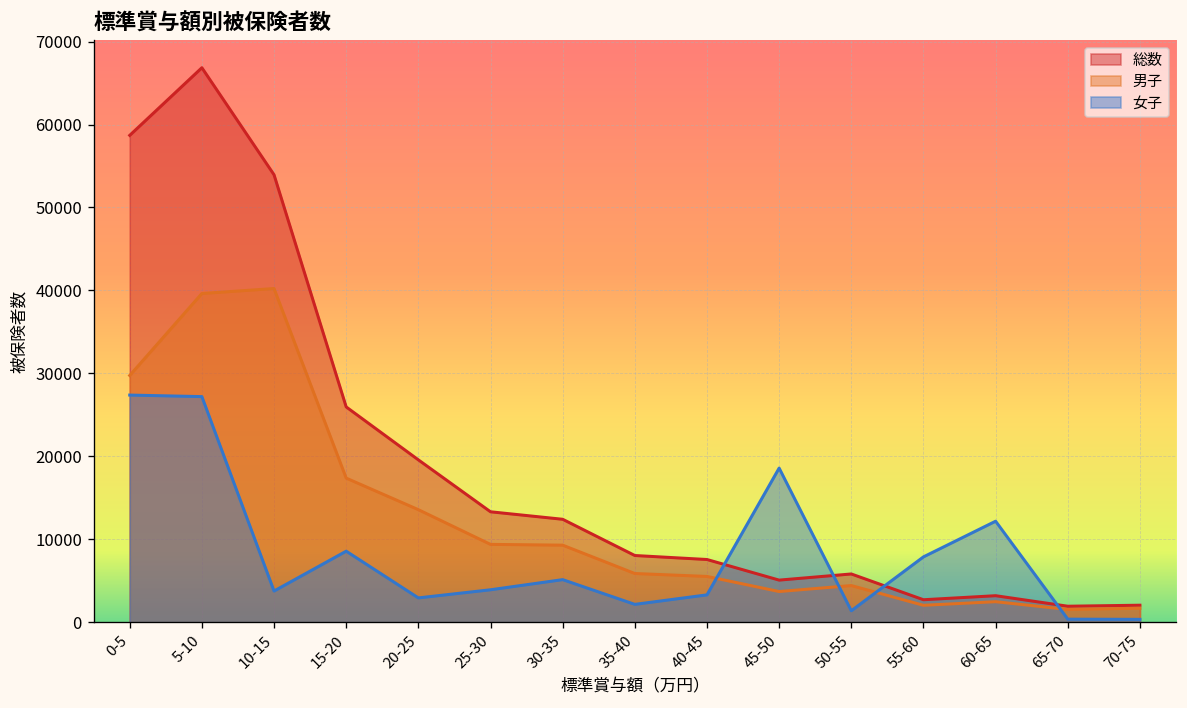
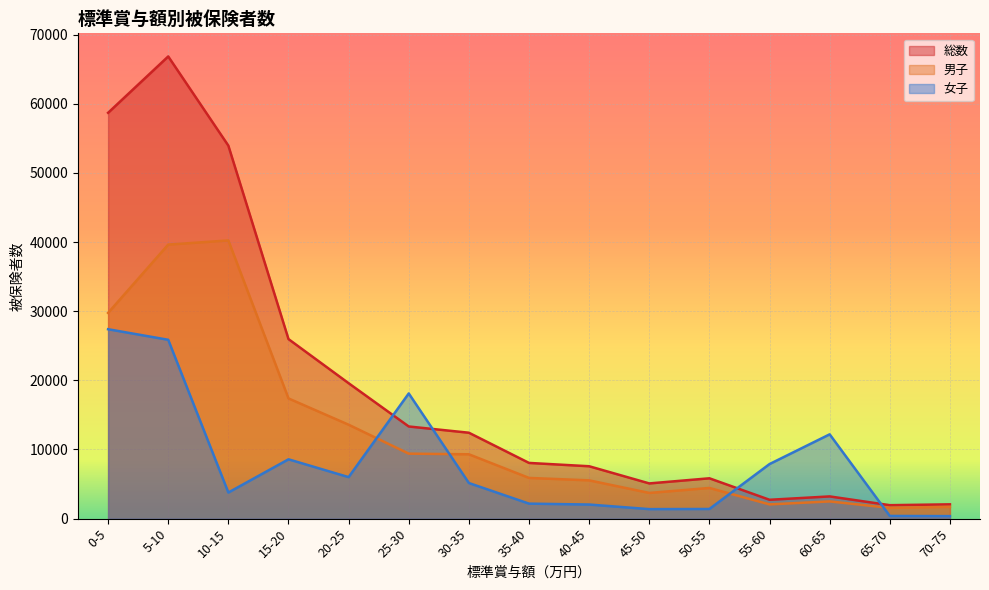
女子, 5-10: 27000 -> 26000
女子, 20-25: 3000 -> 6000
女子, 25-30: 4000 -> 18000
女子, 40-45: 3000 -> 2000
女子, 45-50: 19000 -> 1000
